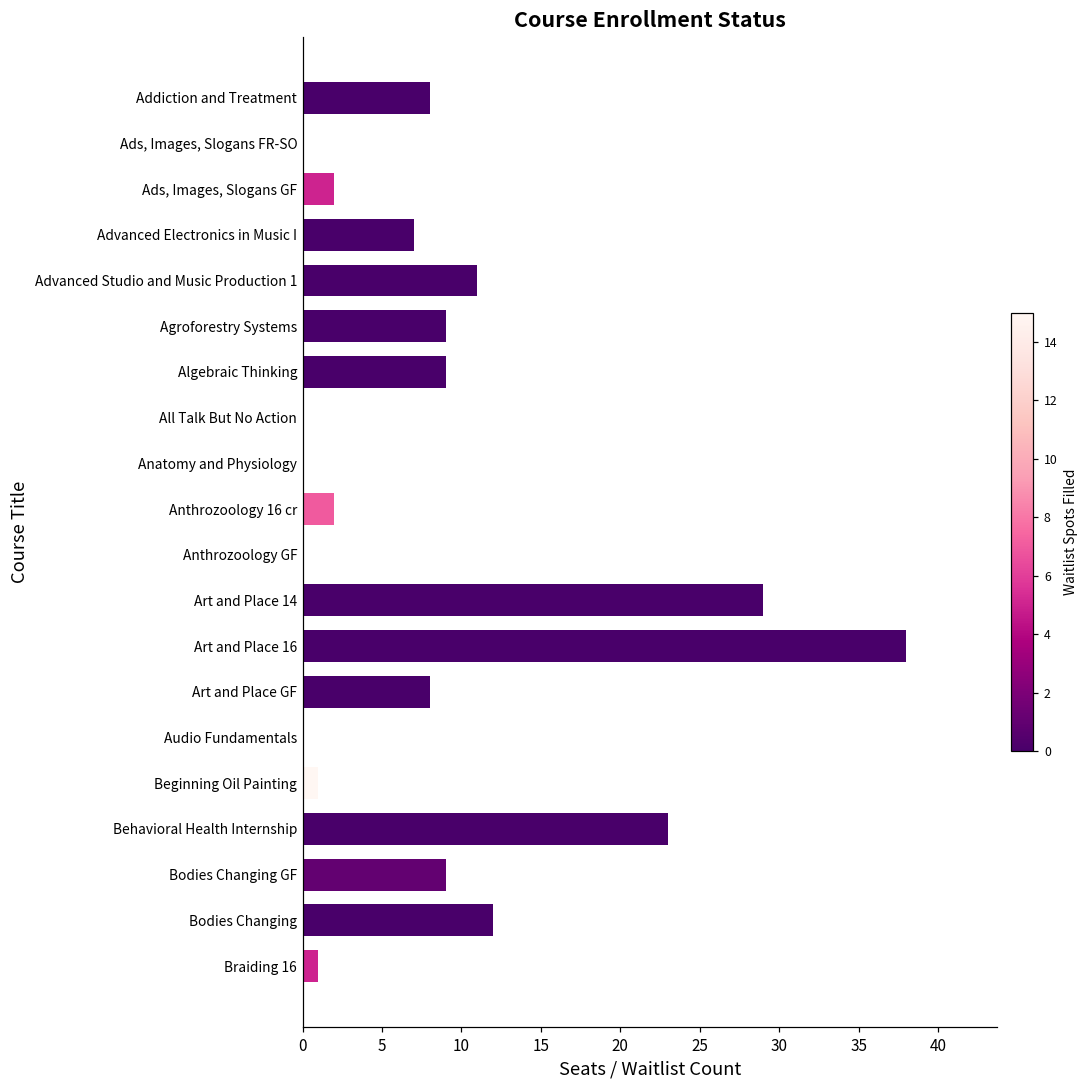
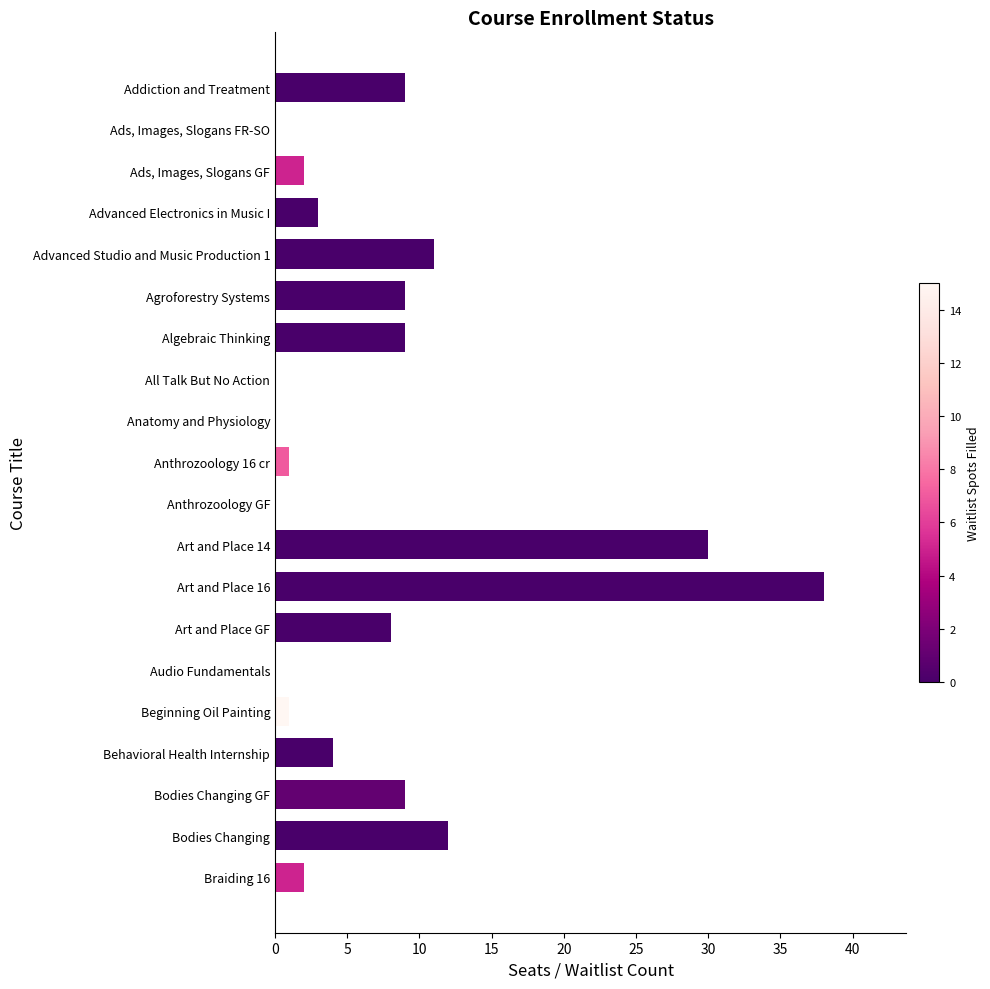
Addiction and Treatment: 8 -> 9
Advanced Electronics in Music I: 7 -> 3
Anthrozoology 16 cr: 2 -> 1
Art and Place 14: 29 -> 30
Behavioral Health Internship: 23 -> 4
Braiding 16: 1 -> 2
